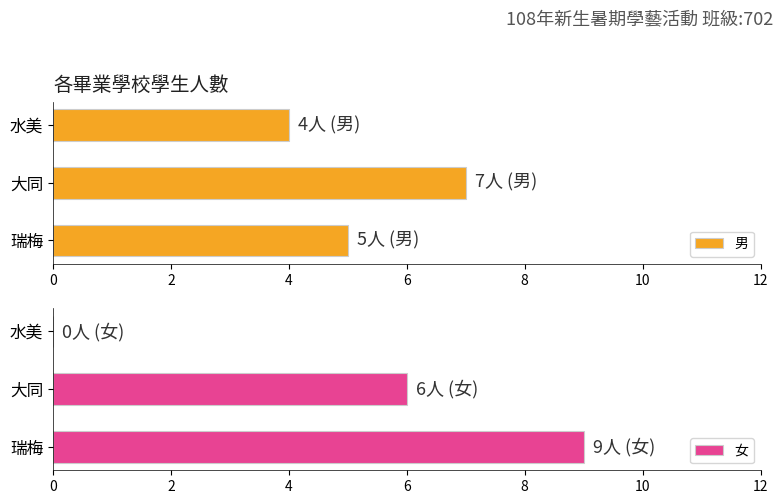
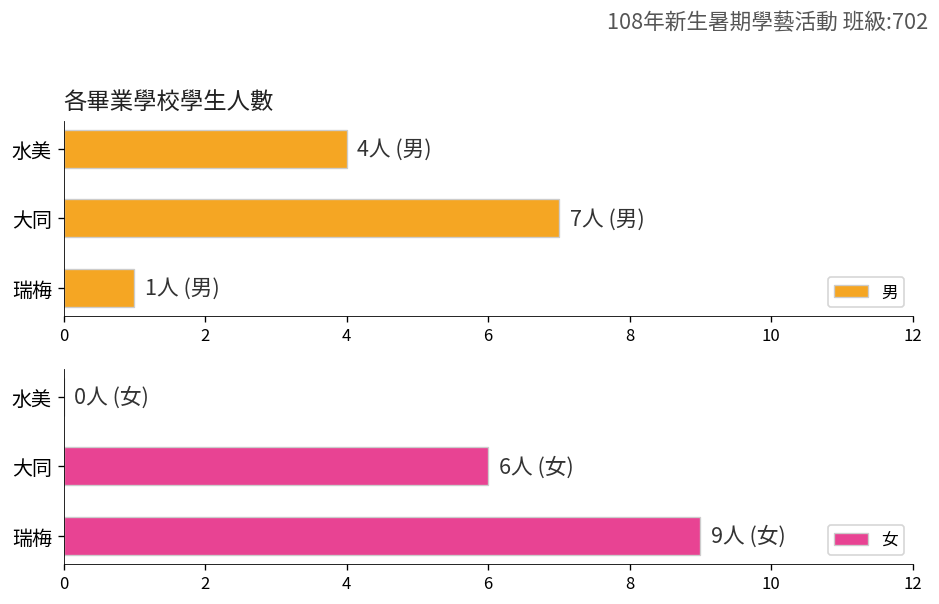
各畢業學校學生人數, 瑞梅: 5人 -> 1人
